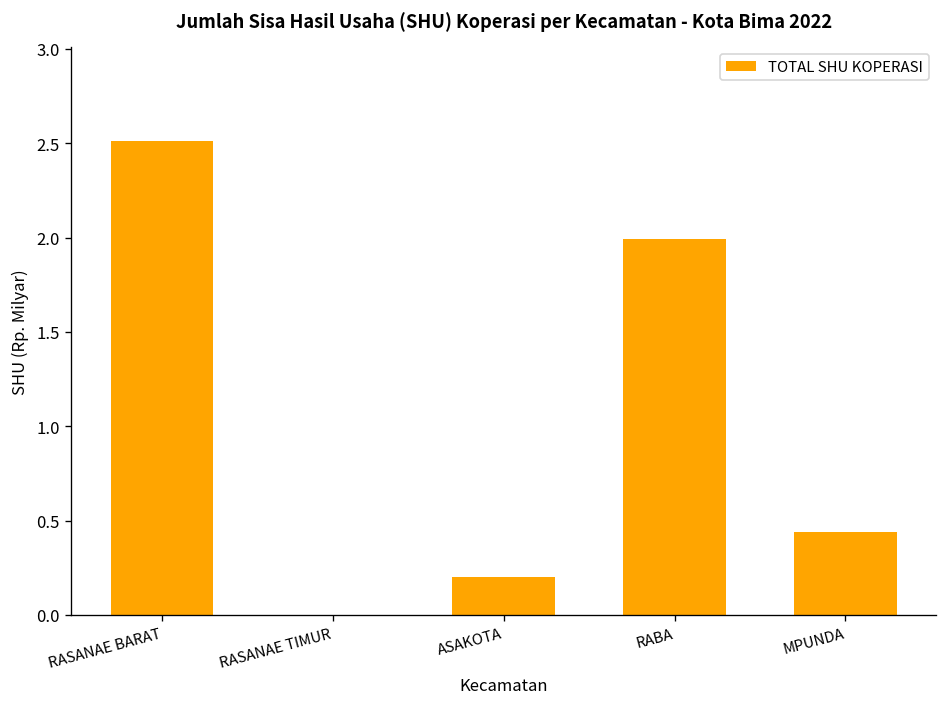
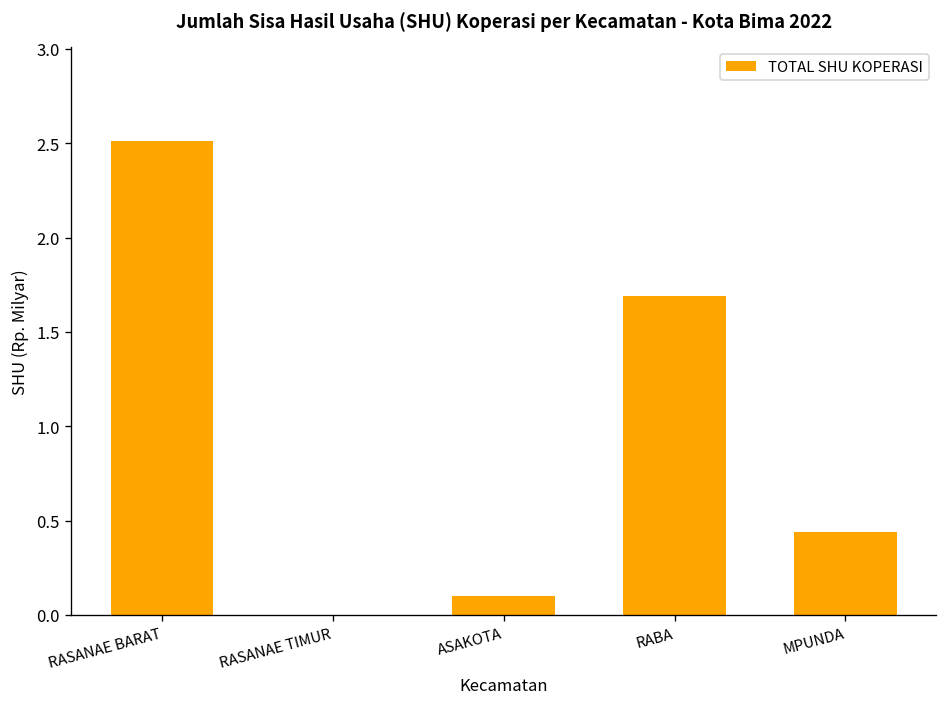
ASAKOTA: 0.2 -> 0.1
RABA: 1.99 -> 1.69
